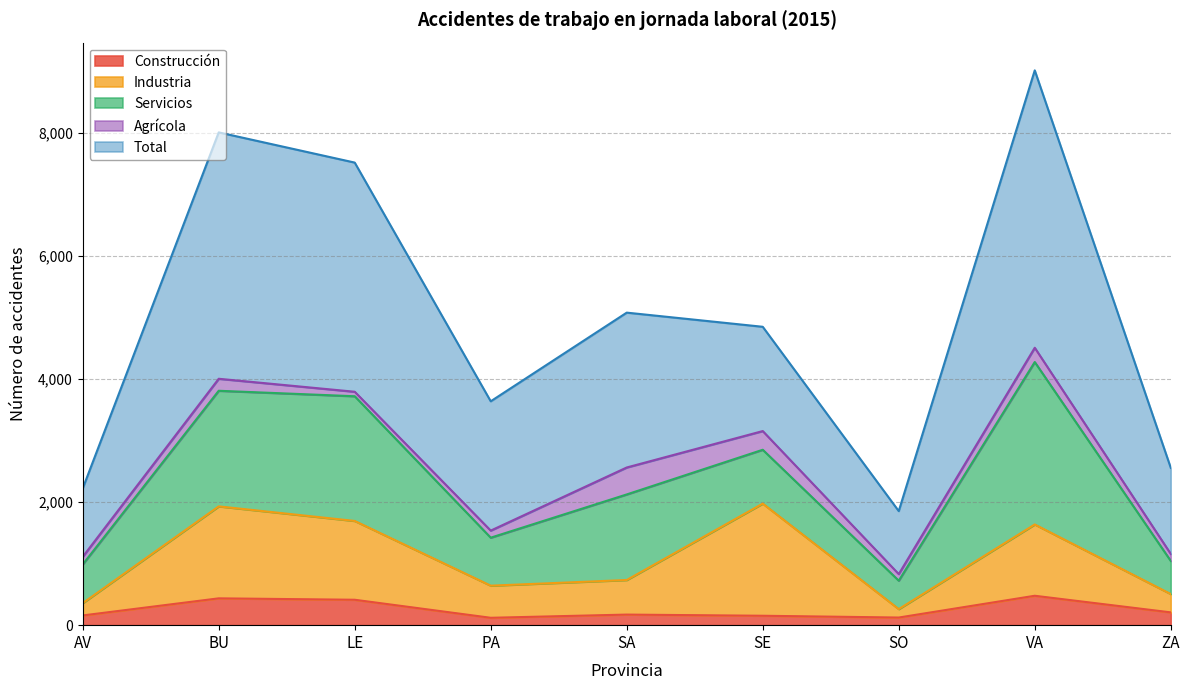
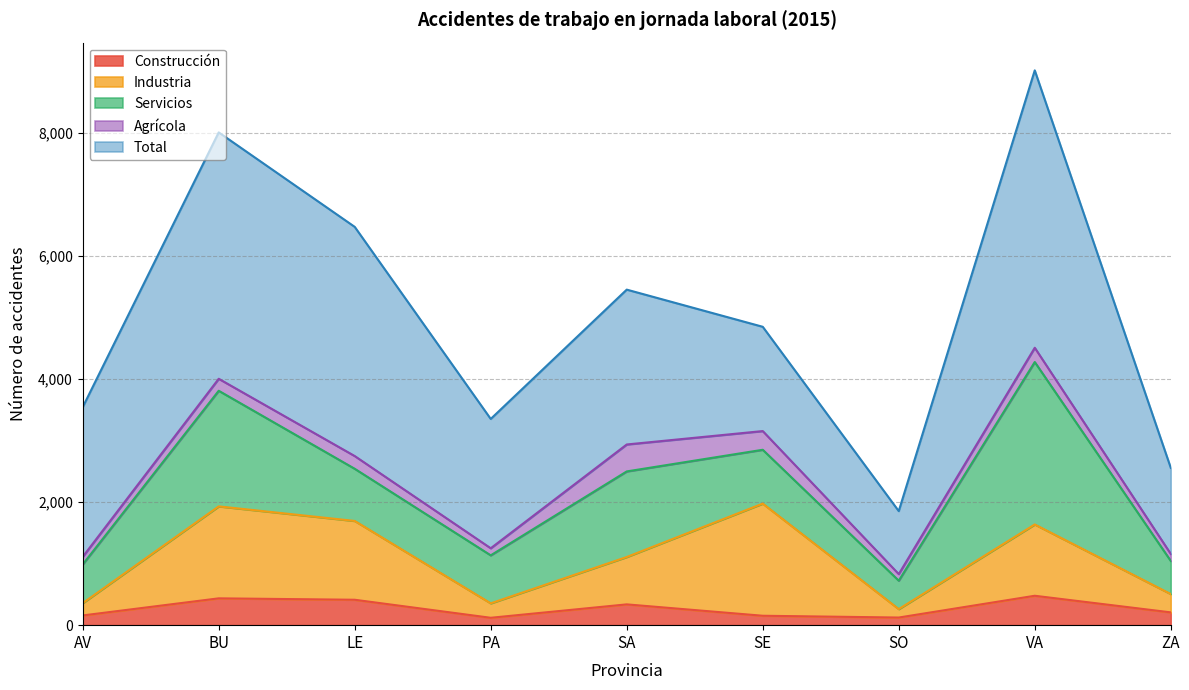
Total, AV: 1,100 -> 2,400
Servicios, LE: 2,000 -> 800
Agrícola, LE: 100 -> 200
Industria, PA: 500 -> 200
Construcción, SA: 200 -> 300
Industria, SA: 600 -> 800
